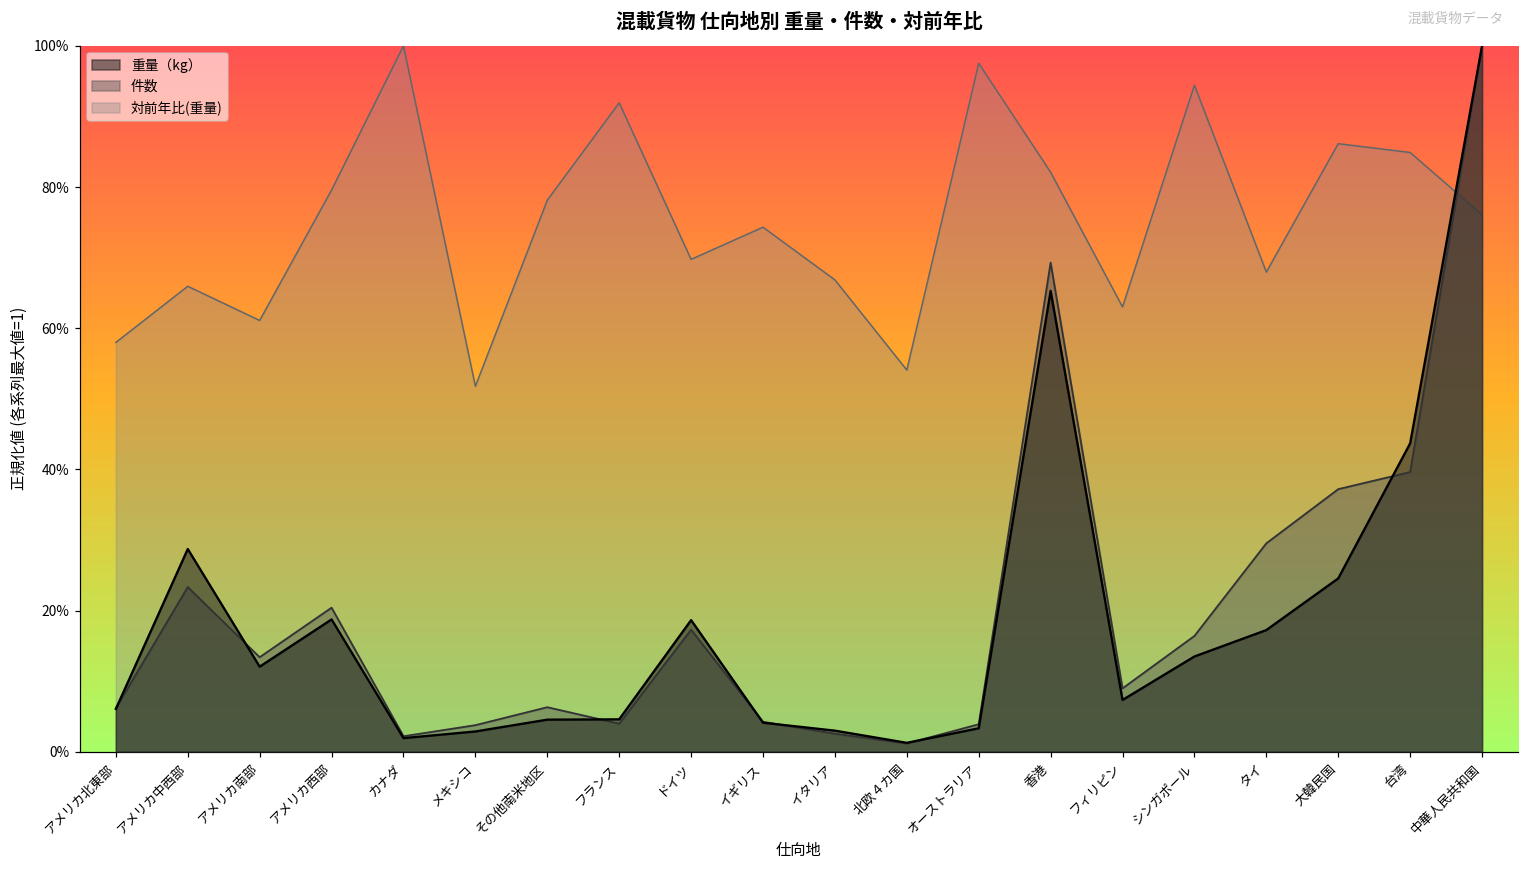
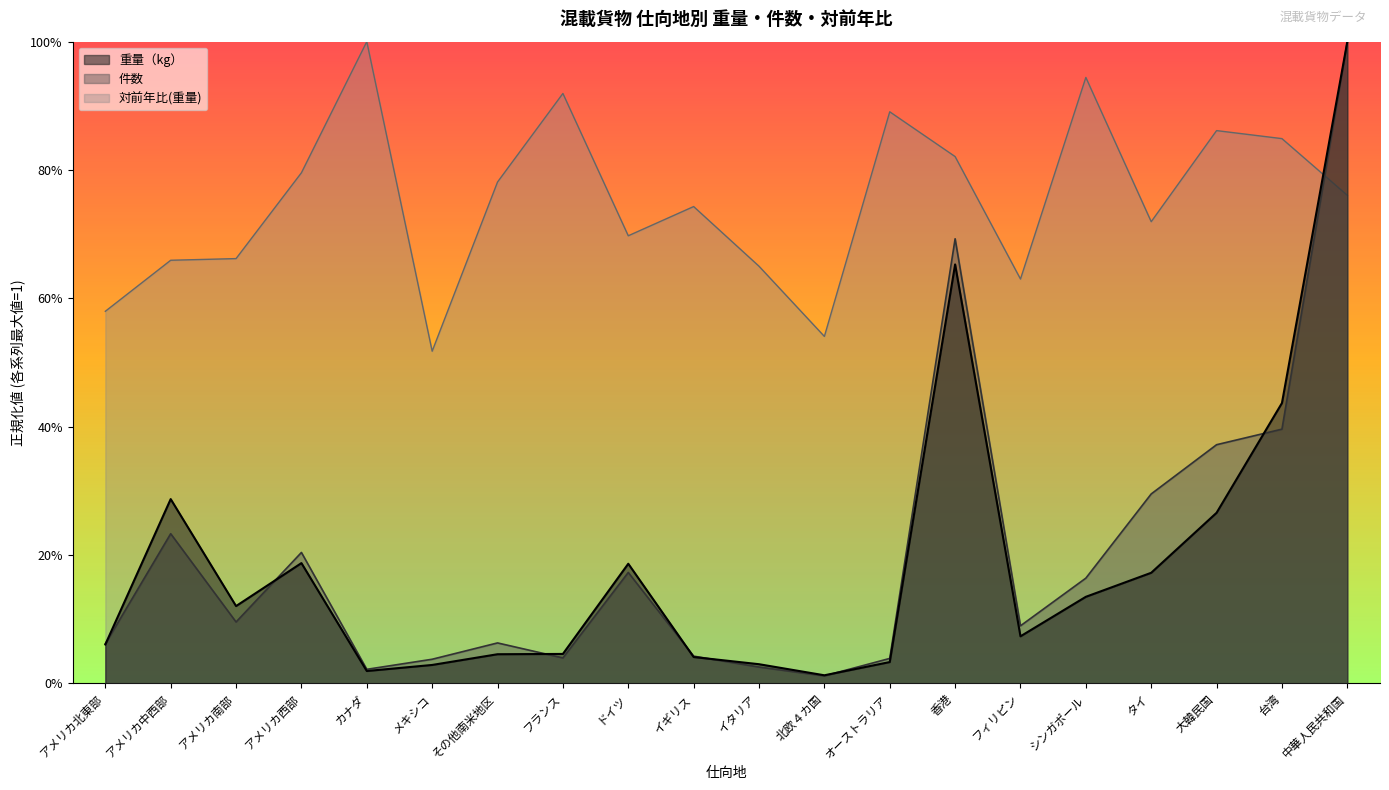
件数, アメリカ南部: 13% -> 10%
対前年比(重量), アメリカ南部: 61% -> 66%
対前年比(重量), イタリア: 67% -> 65%
対前年比(重量), オーストラリア: 98% -> 89%
対前年比(重量), タイ: 68% -> 72%
重量（kg）, 大韓民国: 25% -> 27%
